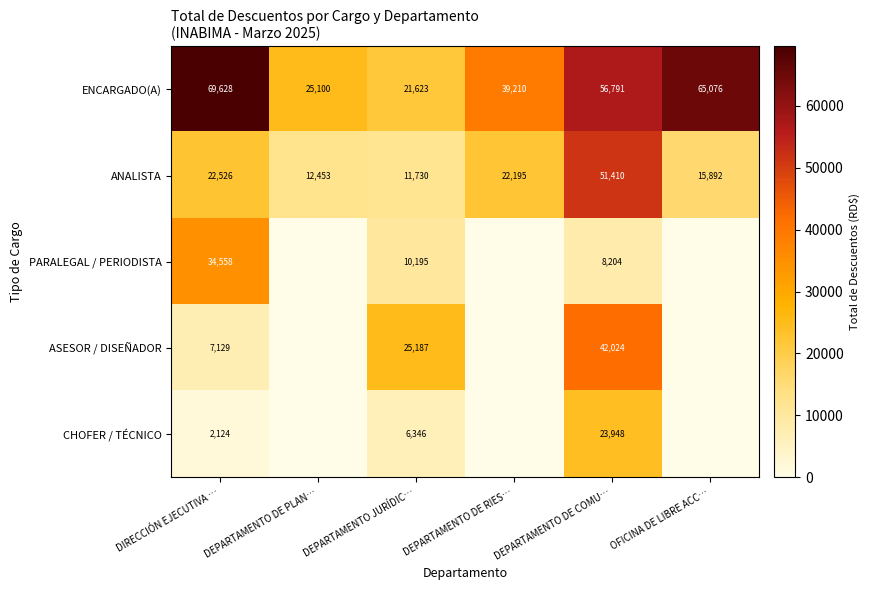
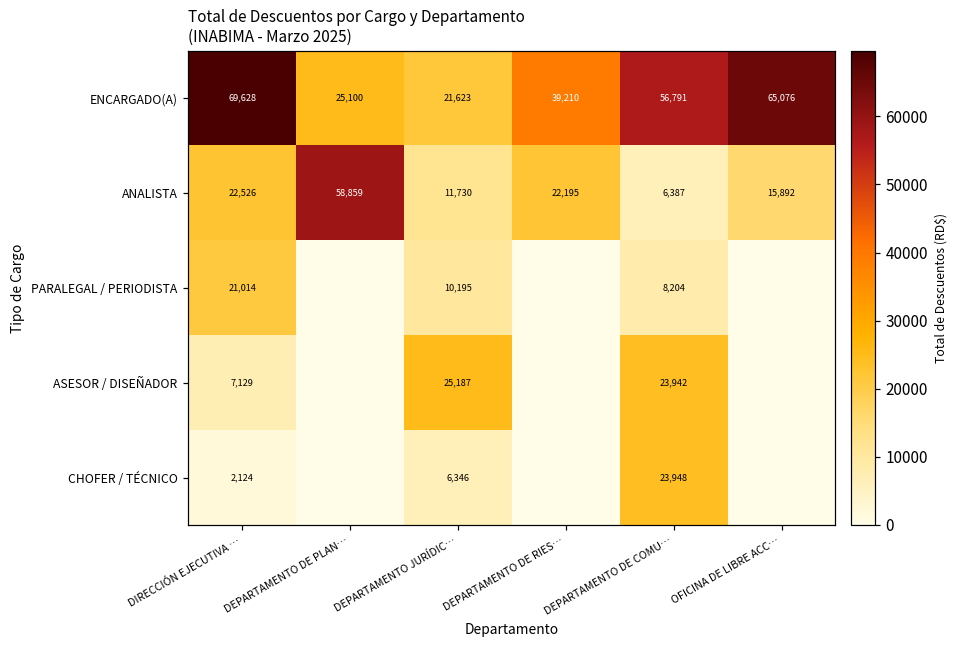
ANALISTA, DEPARTAMENTO DE PLAN…: 12,453 -> 58,859
ANALISTA, DEPARTAMENTO DE COMU…: 51,410 -> 6,387
PARALEGAL / PERIODISTA, DIRECCIÓN EJECUTIVA …: 34,558 -> 21,014
ASESOR / DISEÑADOR, DEPARTAMENTO DE COMU…: 42,024 -> 23,942
